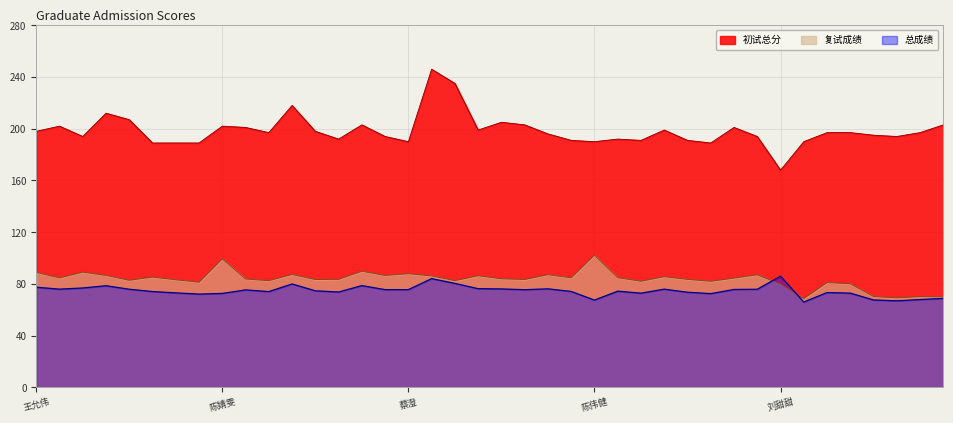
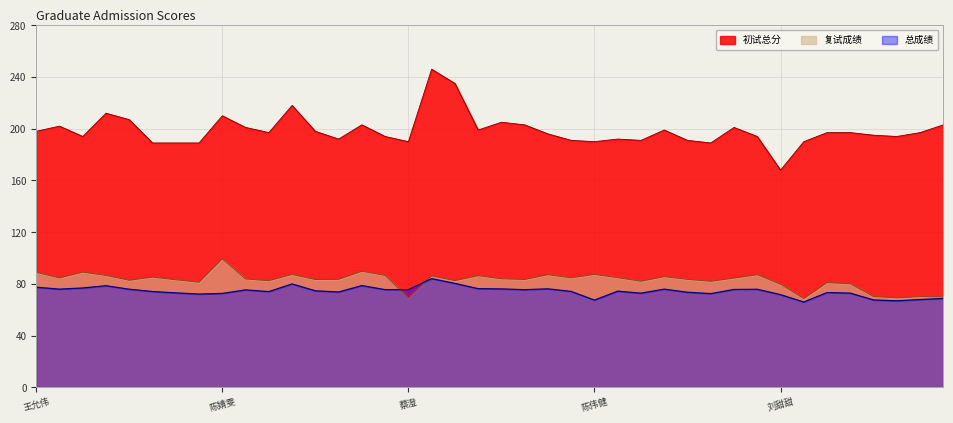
初试总分, 陈婧雯: 202 -> 210
复试成绩, 蔡澄: 88 -> 69
复试成绩, 陈伟健: 102 -> 87
总成绩, 刘甜甜: 86 -> 72
